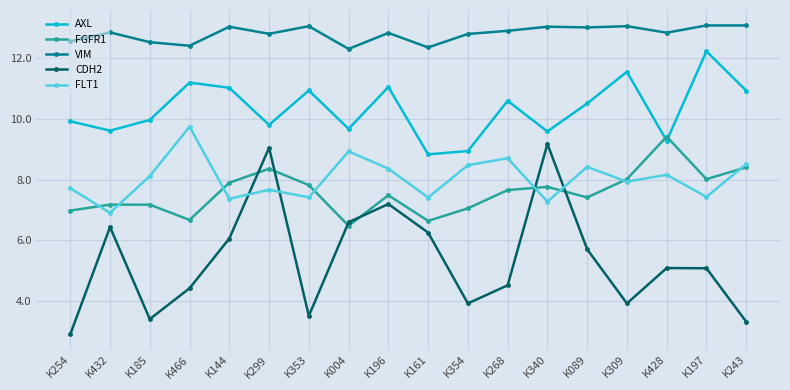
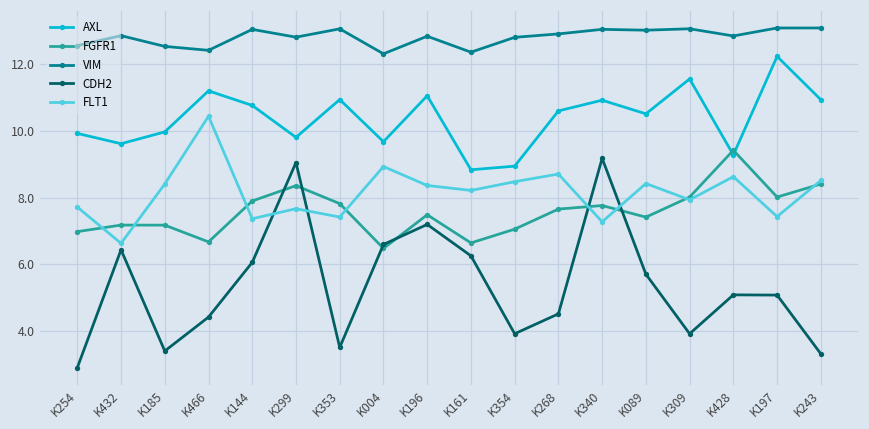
FLT1, K432: 6.9 -> 6.6
FLT1, K185: 8.1 -> 8.4
FLT1, K466: 9.7 -> 10.4
AXL, K144: 11.0 -> 10.8
FLT1, K161: 7.4 -> 8.2
AXL, K340: 9.6 -> 10.9
FLT1, K428: 8.2 -> 8.6
